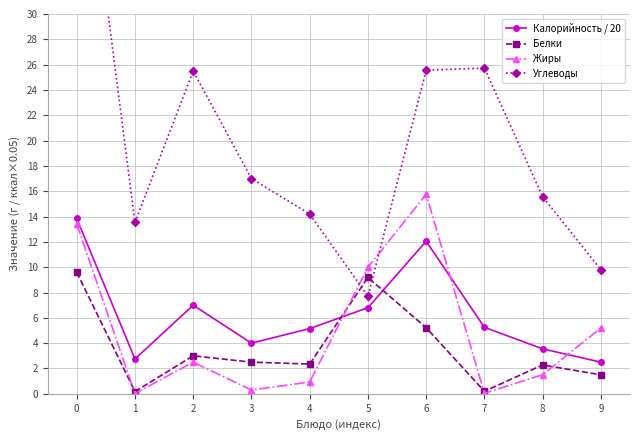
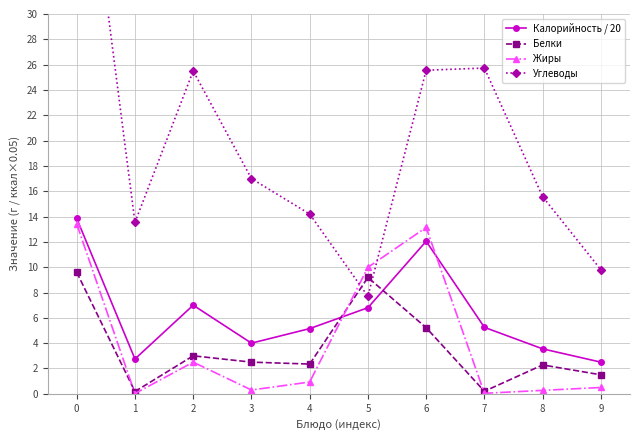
Жиры, 6: 15.8 -> 13.1
Жиры, 8: 1.5 -> 0.3
Жиры, 9: 5.2 -> 0.5
